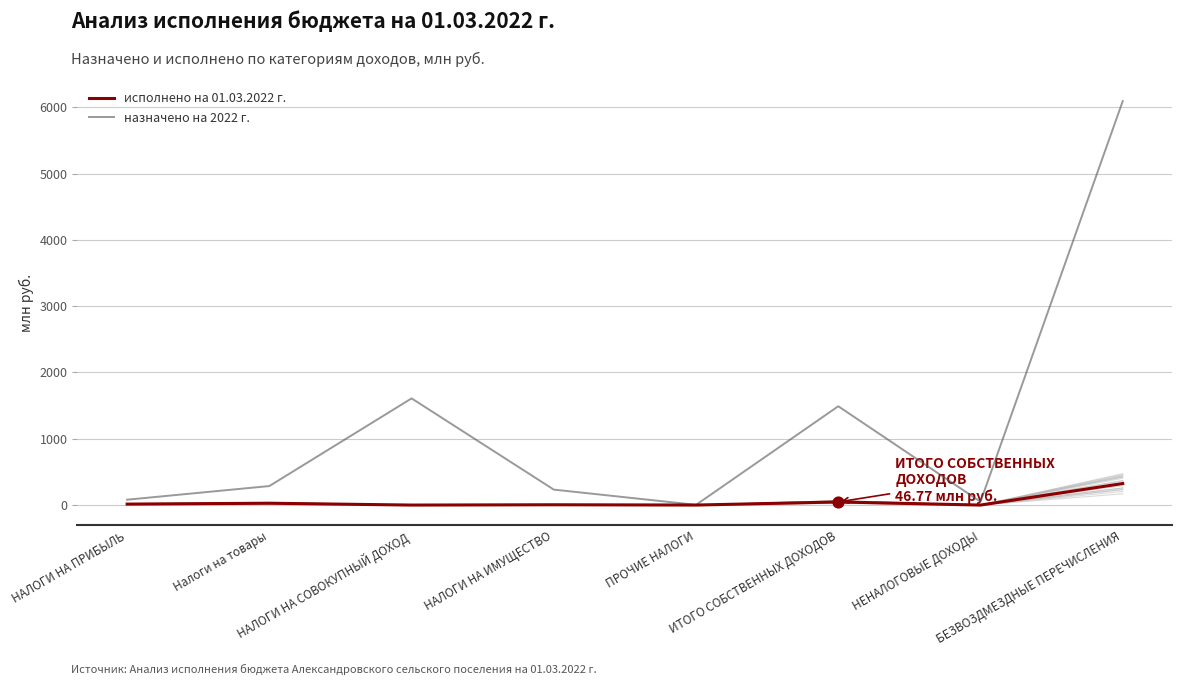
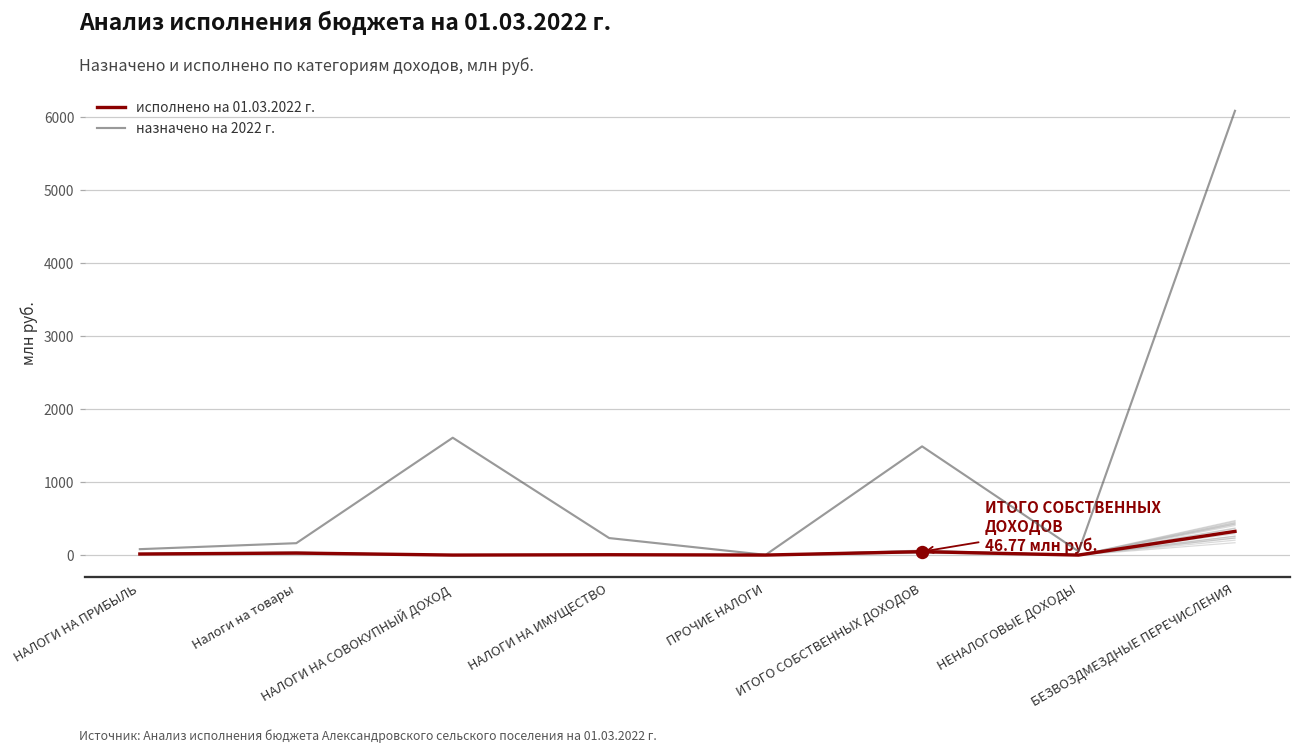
назначено на 2022 г., Налоги на товары: 300 -> 200
